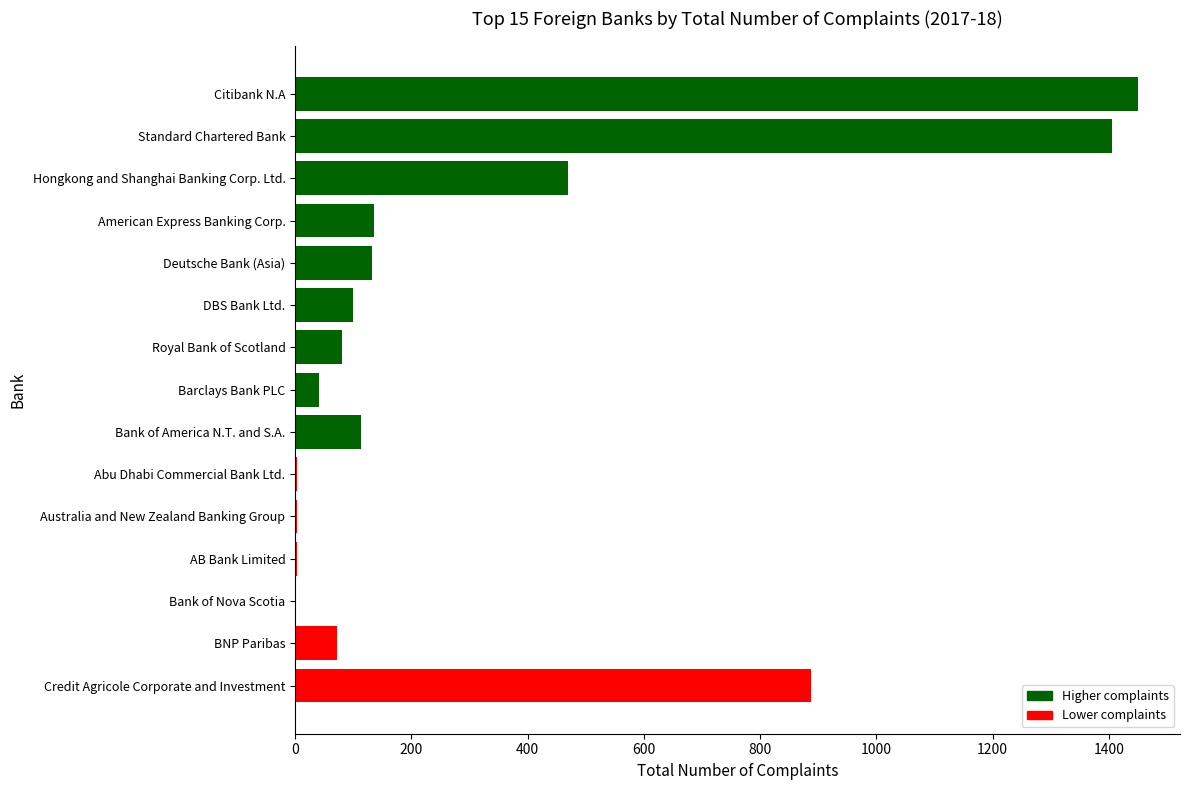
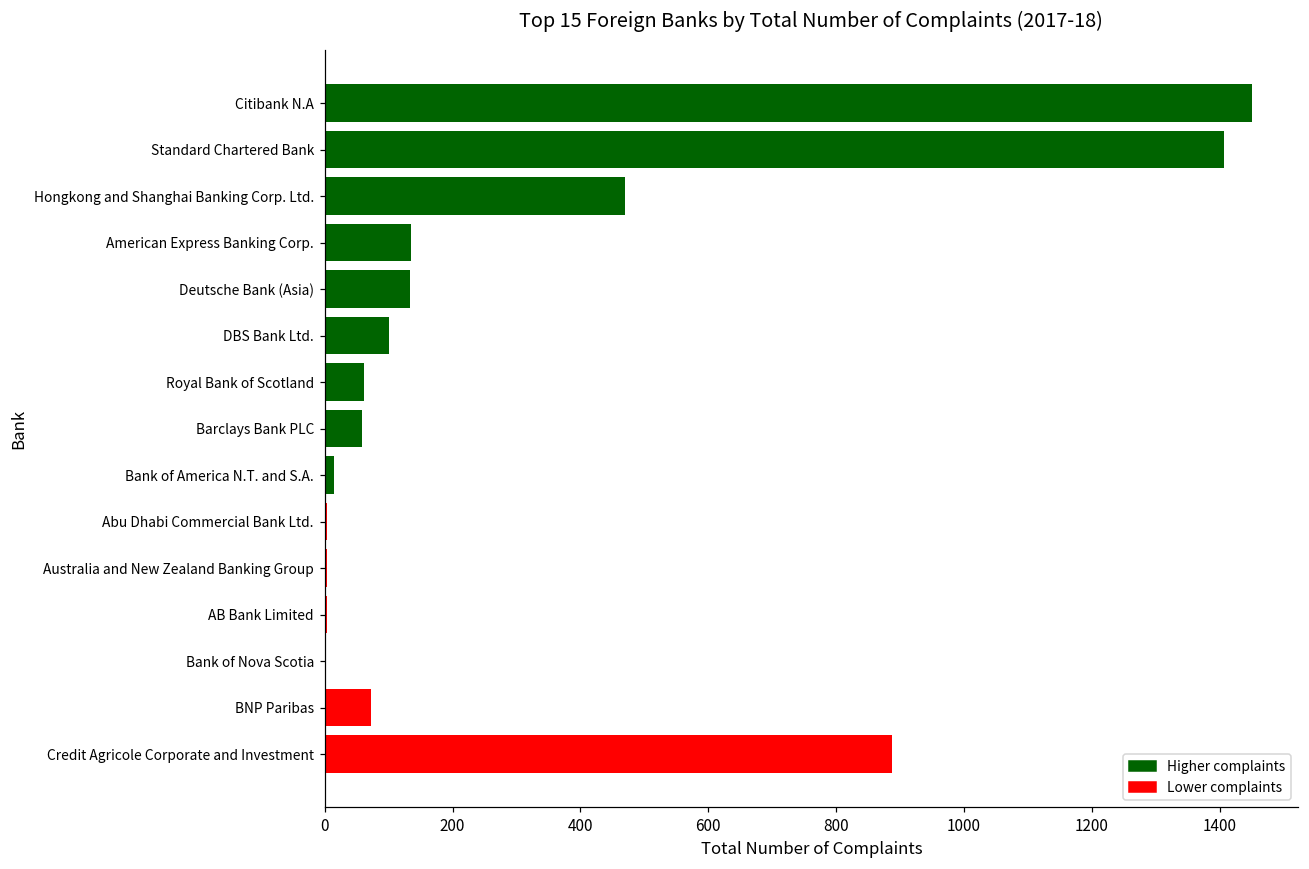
Royal Bank of Scotland: 80 -> 60
Barclays Bank PLC: 40 -> 60
Bank of America N.T. and S.A.: 110 -> 10
